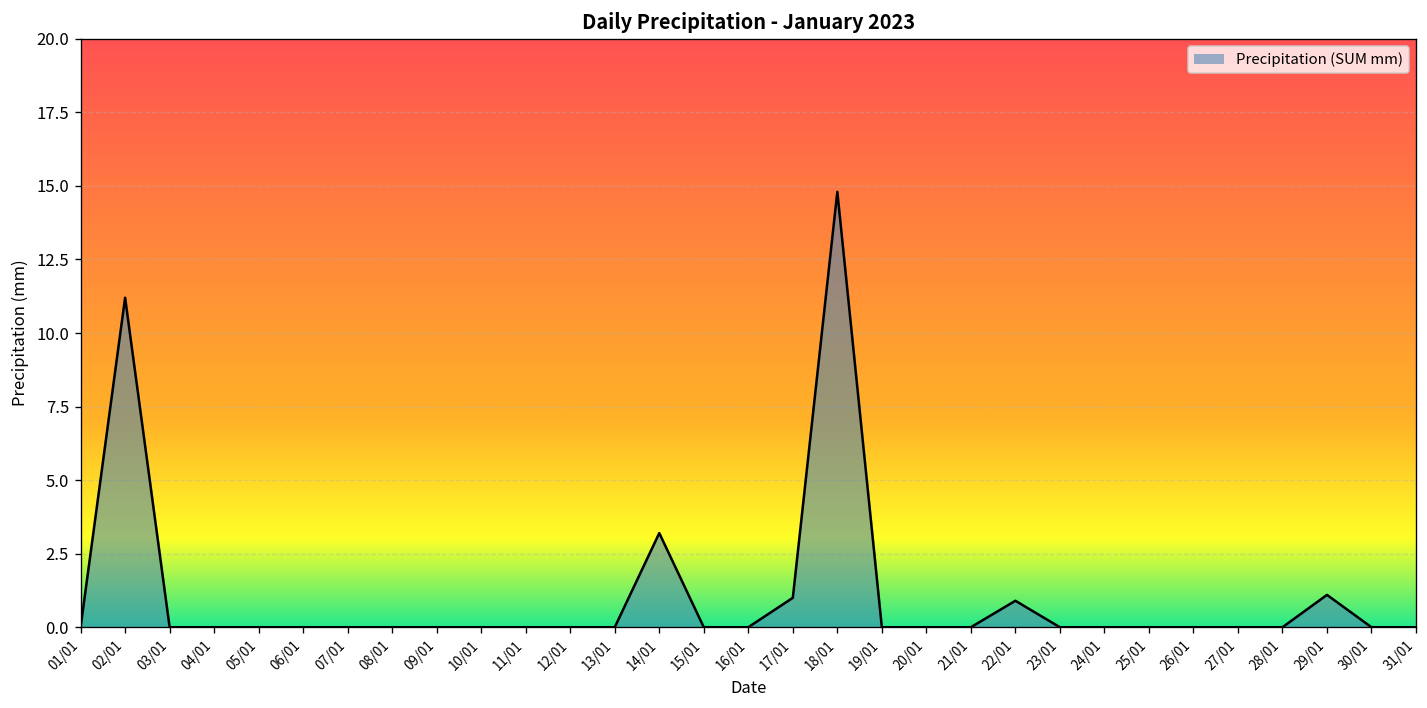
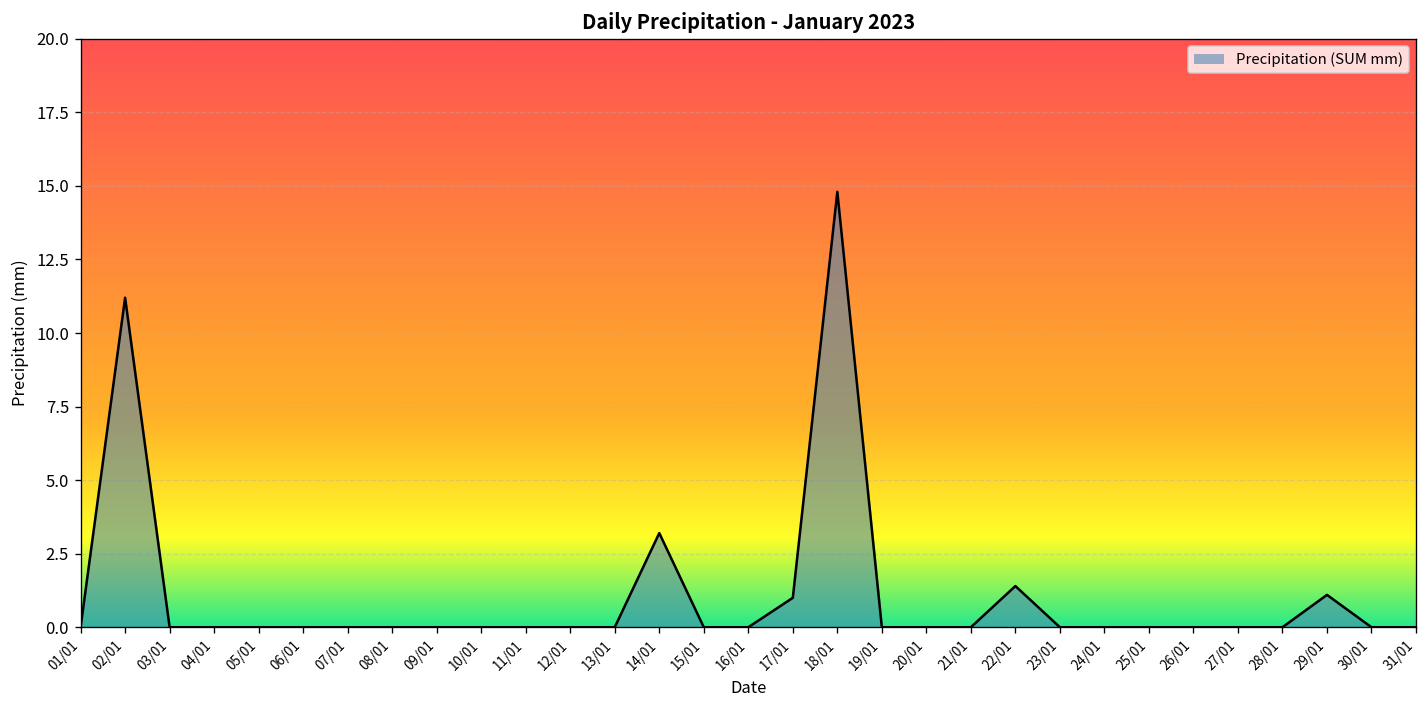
22/01: 0.9 -> 1.4
